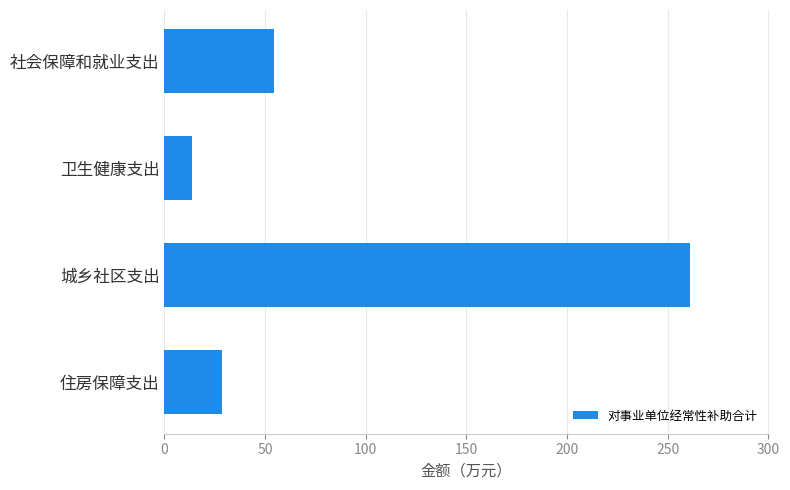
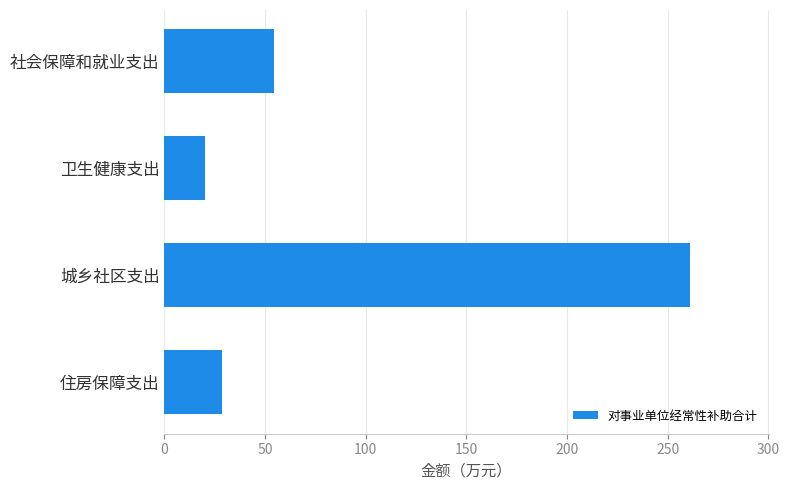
卫生健康支出: 14 -> 20
